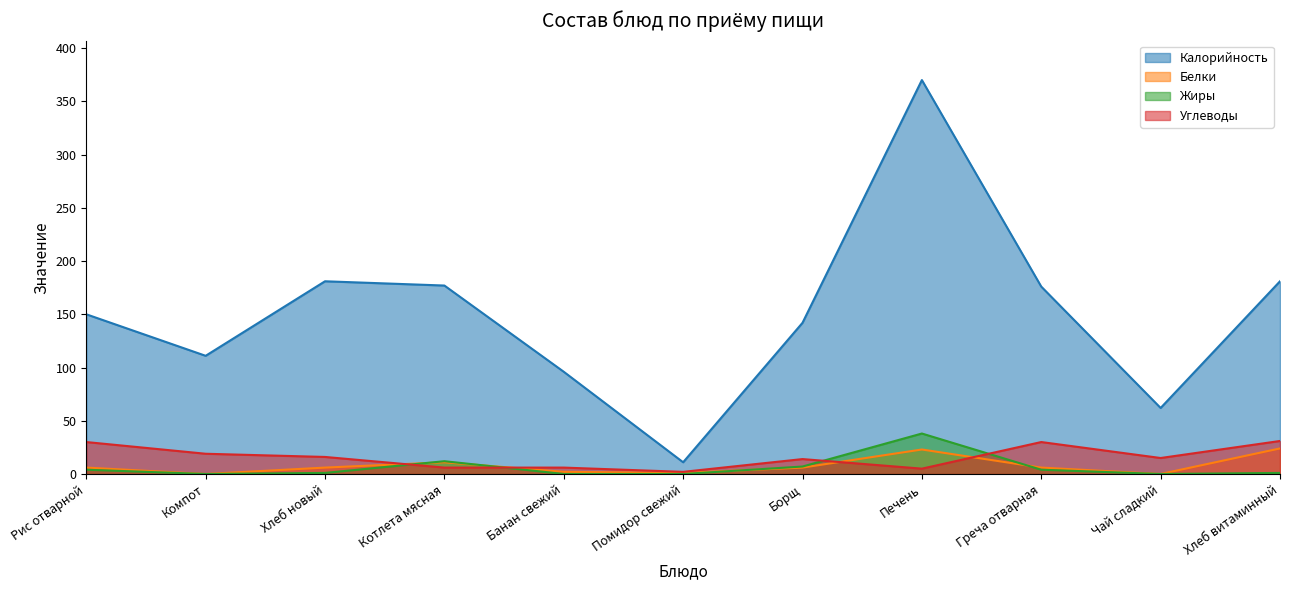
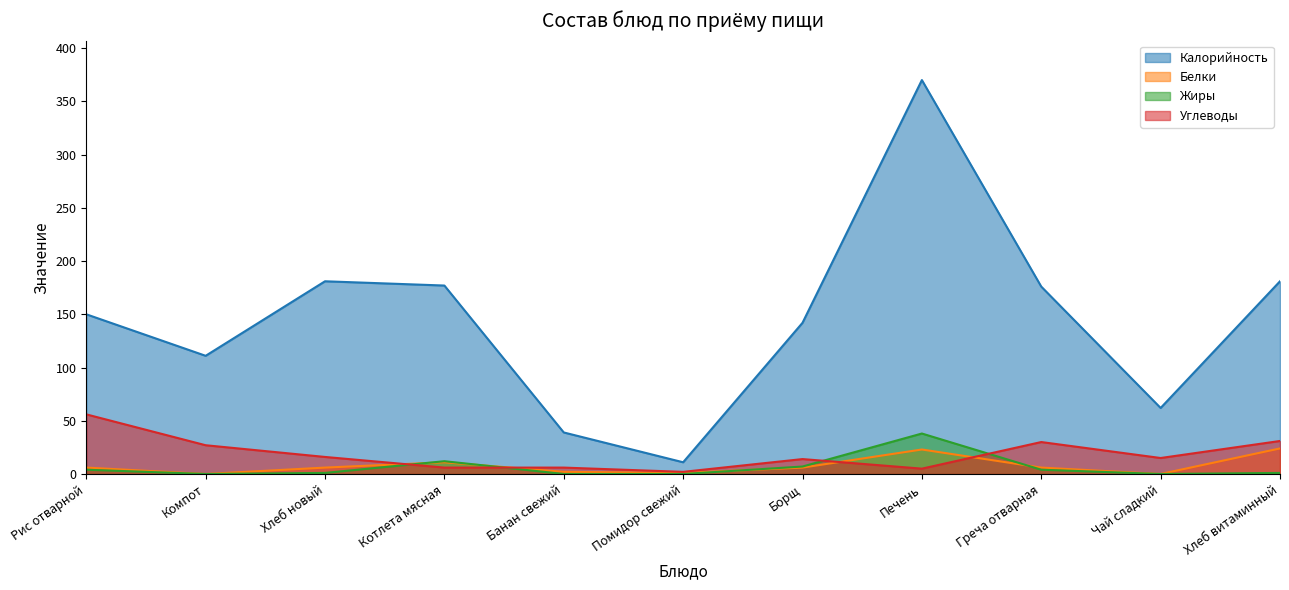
Углеводы, Рис отварной: 30 -> 56
Углеводы, Компот: 19 -> 27
Калорийность, Банан свежий: 96 -> 39
